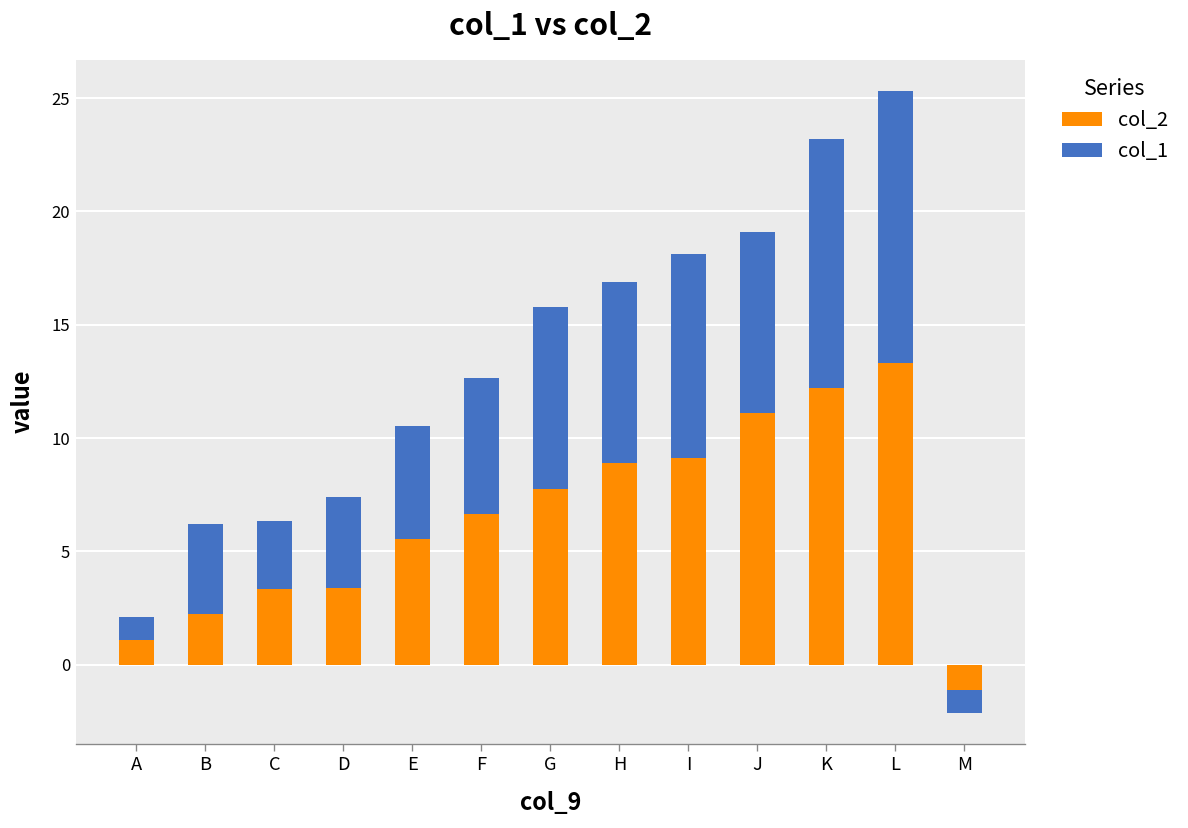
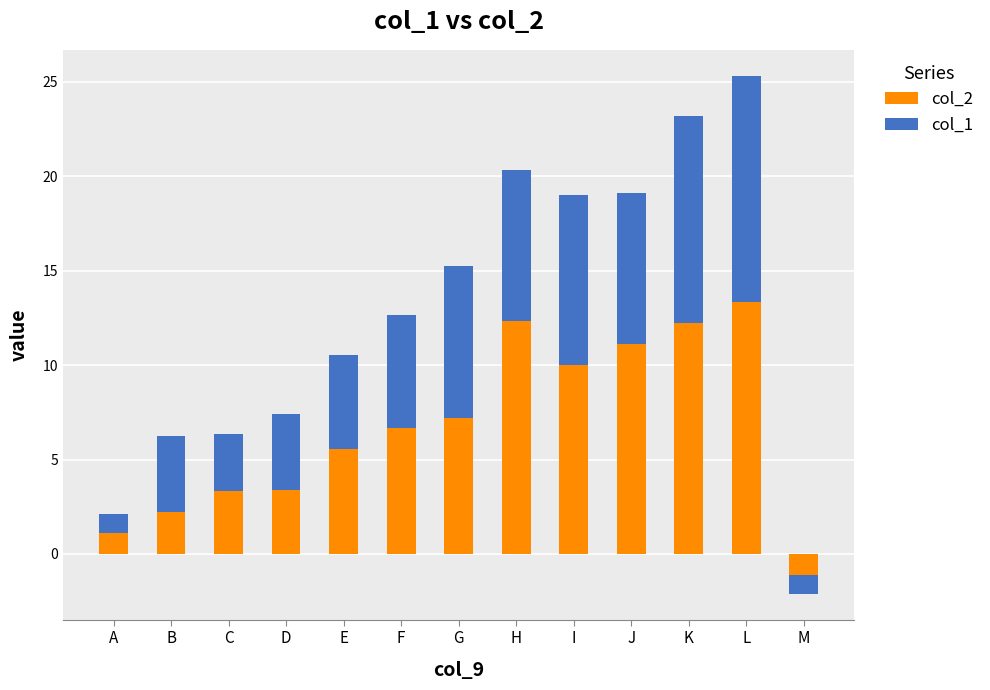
col_2, G: 7.8 -> 7.2
col_2, H: 8.9 -> 12.3
col_2, I: 9.1 -> 10.0
